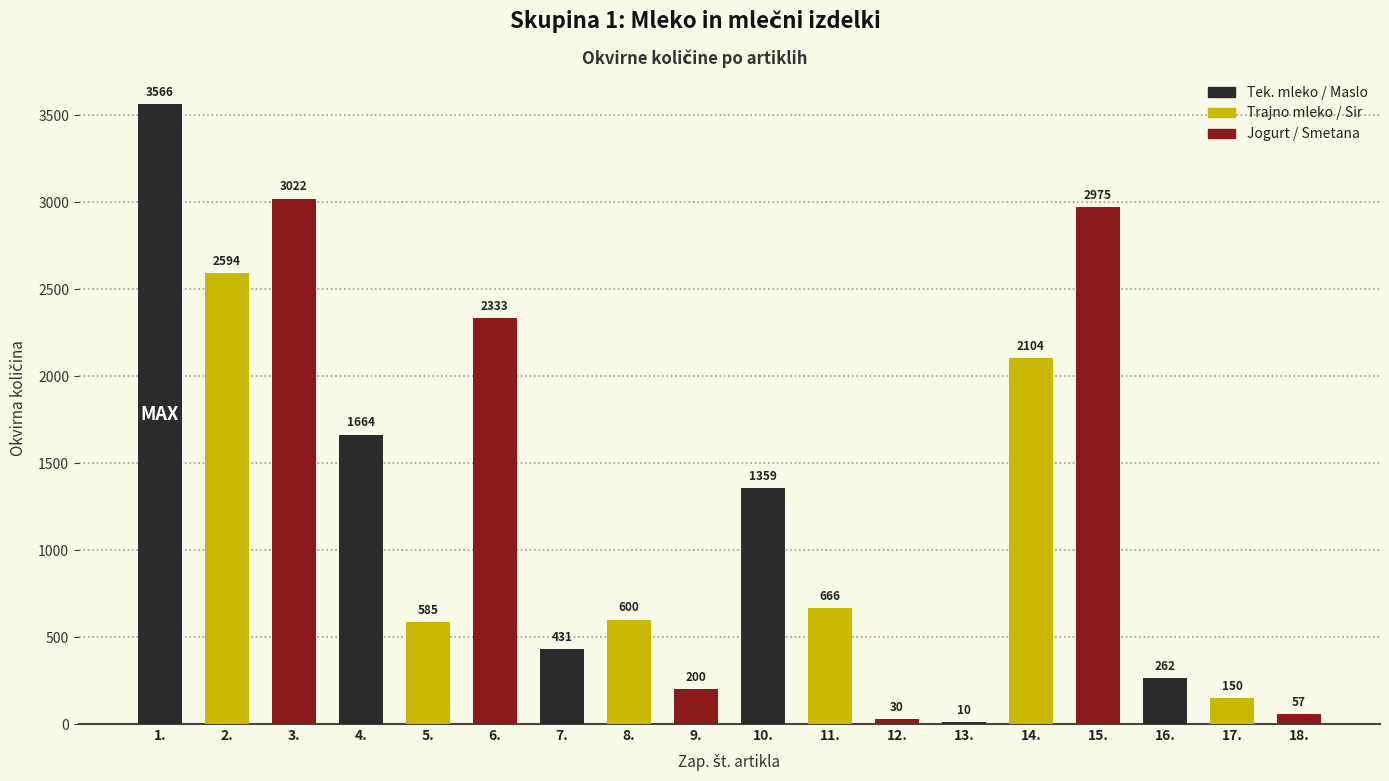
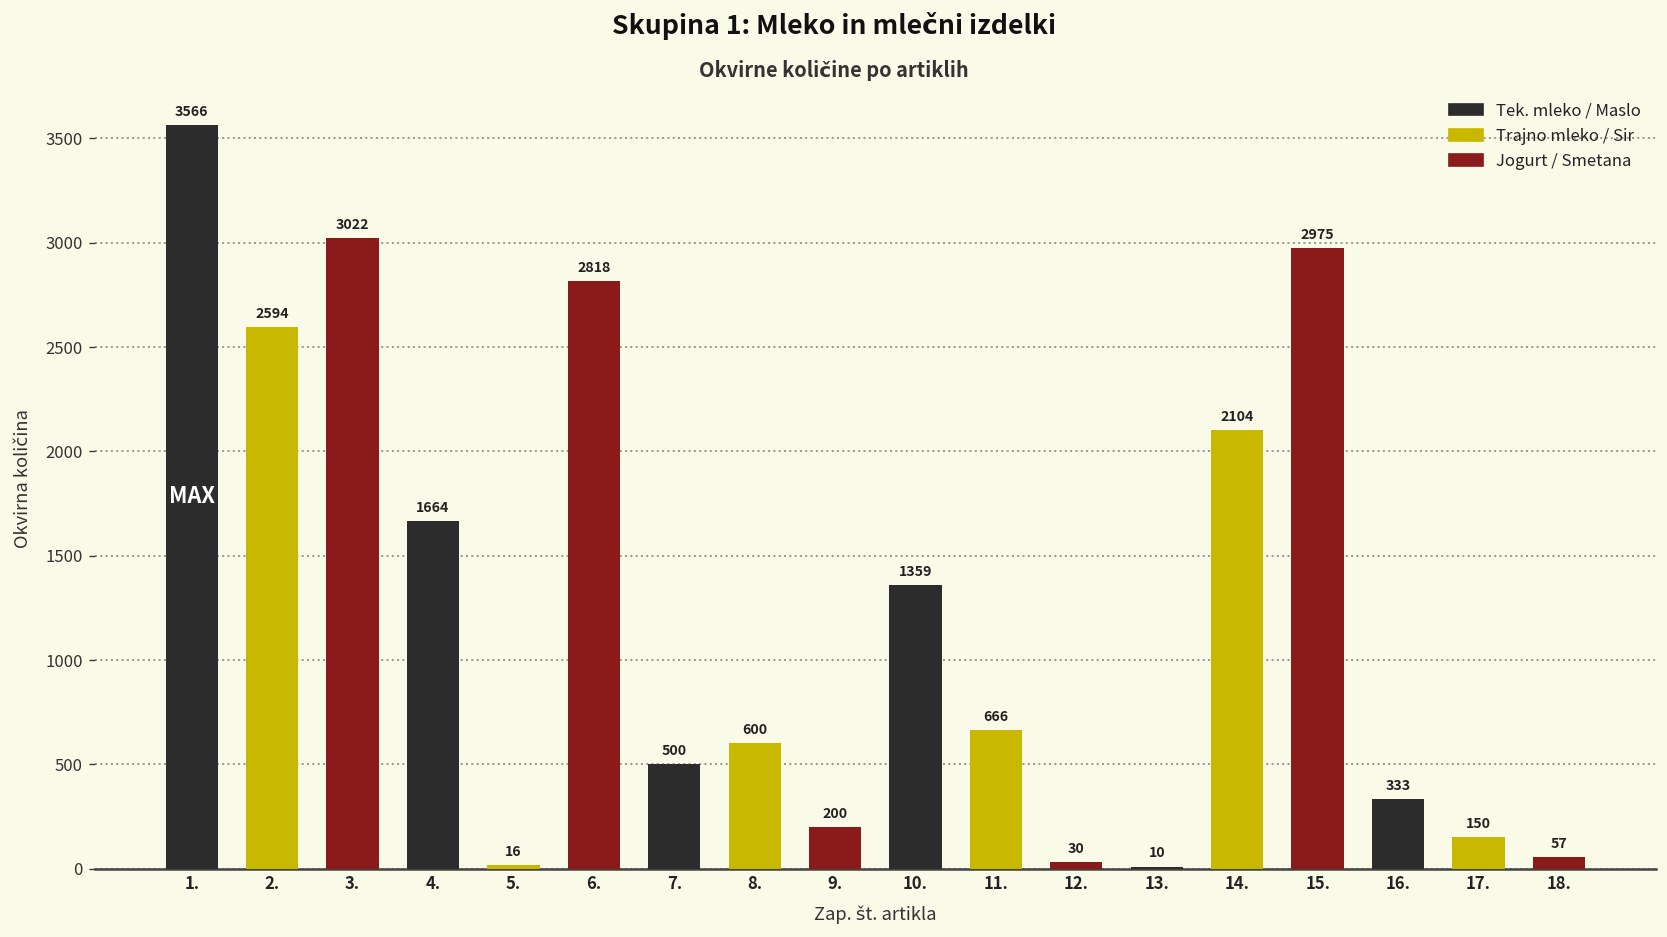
5.: 585 -> 16
6.: 2333 -> 2818
7.: 431 -> 500
16.: 262 -> 333
